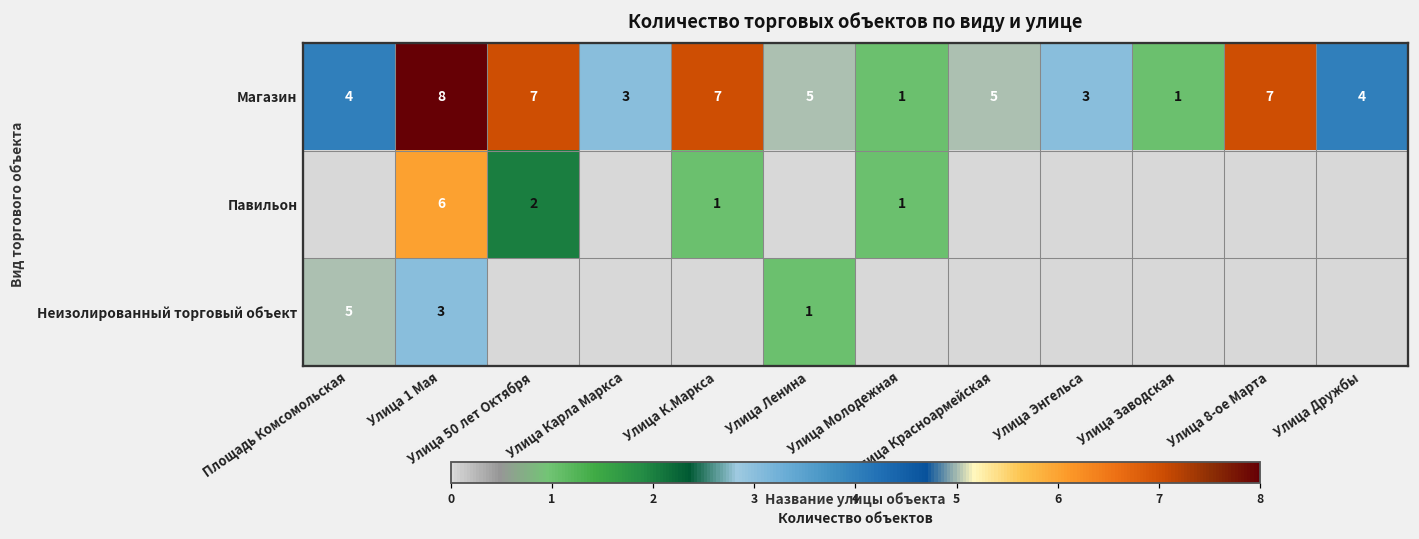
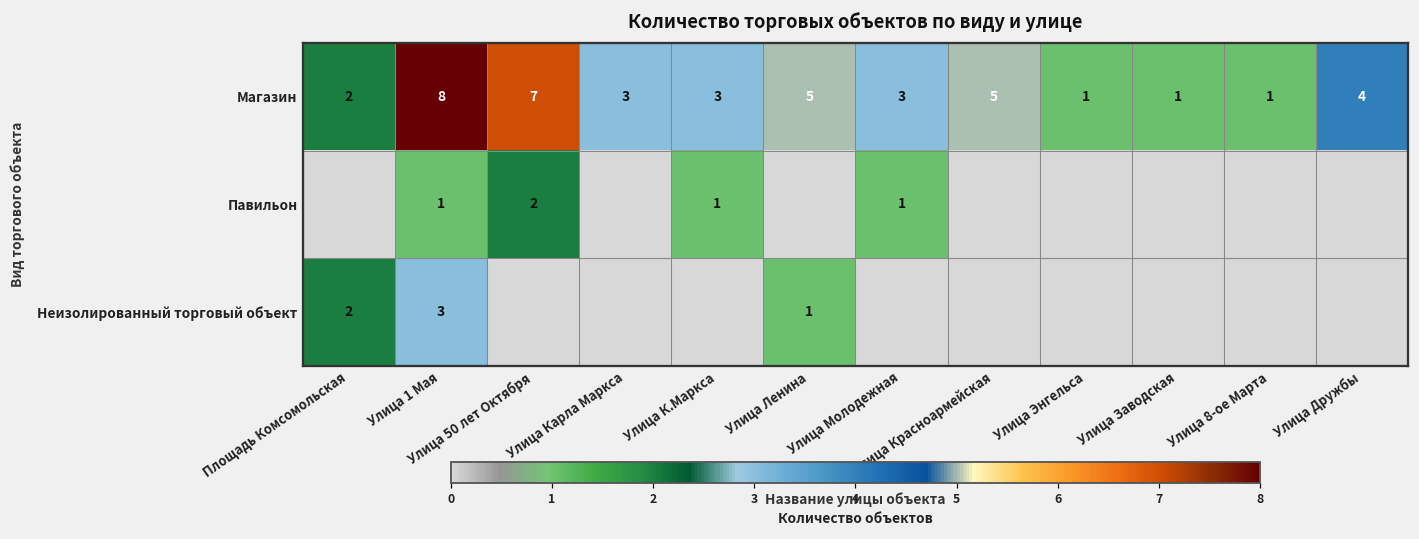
Магазин, Площадь Комсомольская: 4 -> 2
Магазин, Улица К.Маркса: 7 -> 3
Магазин, Улица Молодежная: 1 -> 3
Магазин, Улица Энгельса: 3 -> 1
Магазин, Улица 8-ое Марта: 7 -> 1
Павильон, Улица 1 Мая: 6 -> 1
Неизолированный торговый объект, Площадь Комсомольская: 5 -> 2
